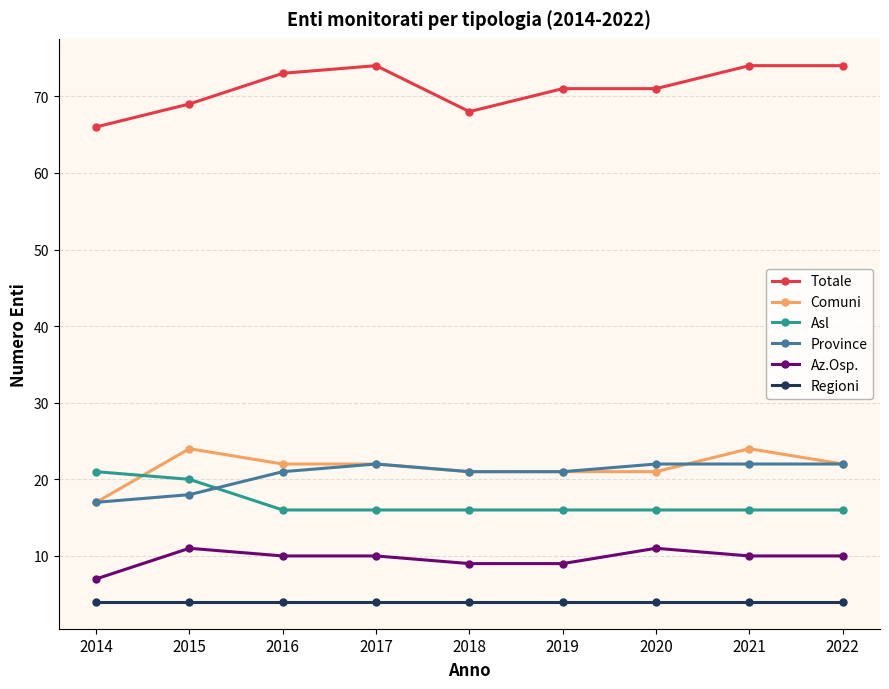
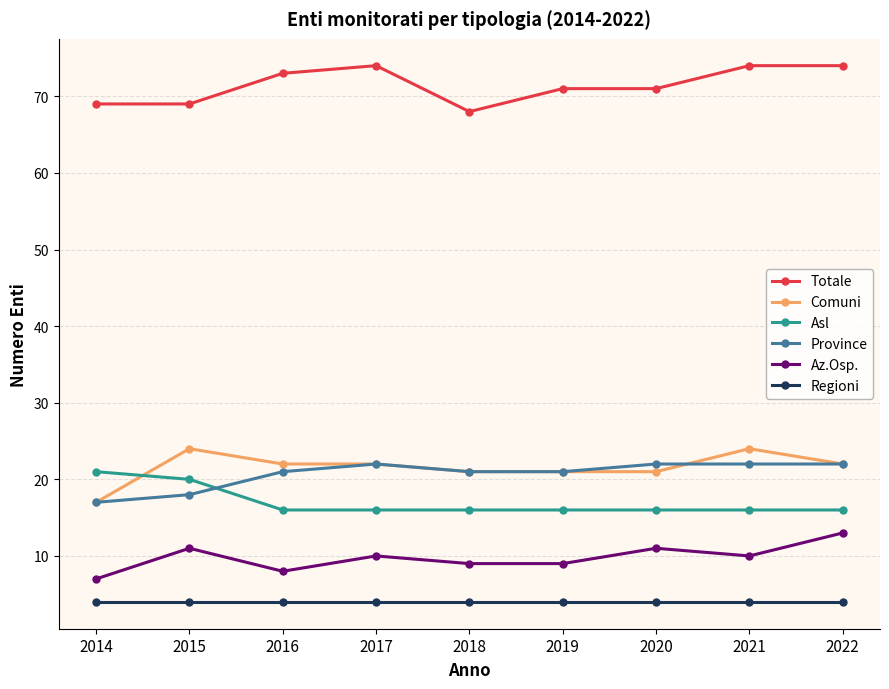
Totale, 2014: 66 -> 69
Az.Osp., 2016: 10 -> 8
Az.Osp., 2022: 10 -> 13
